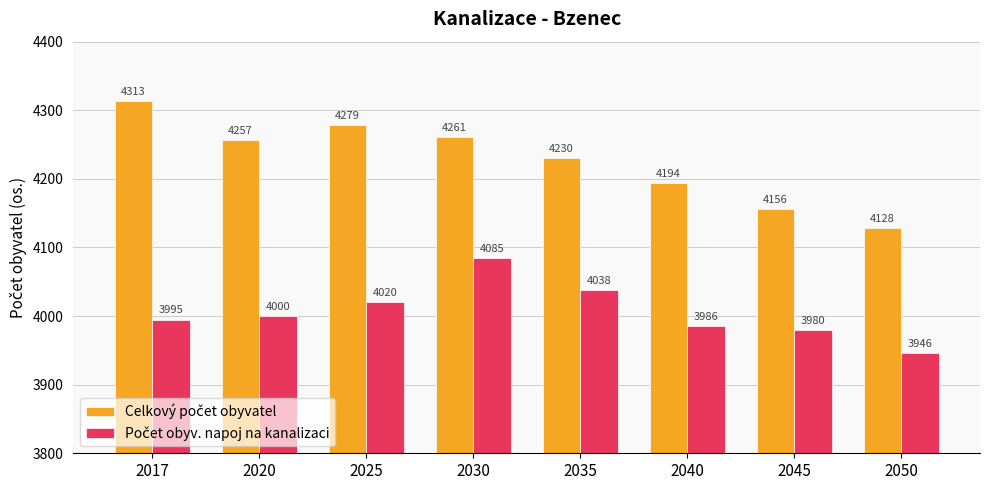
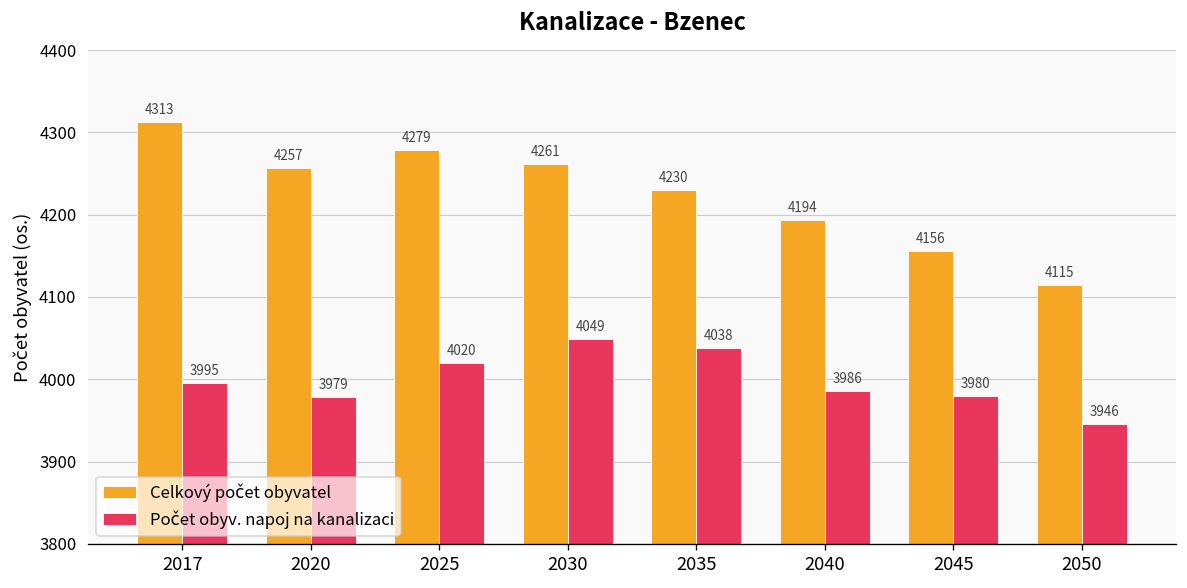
Počet obyv. napoj na kanalizaci, 2020: 4000 -> 3979
Počet obyv. napoj na kanalizaci, 2030: 4085 -> 4049
Celkový počet obyvatel, 2050: 4128 -> 4115
